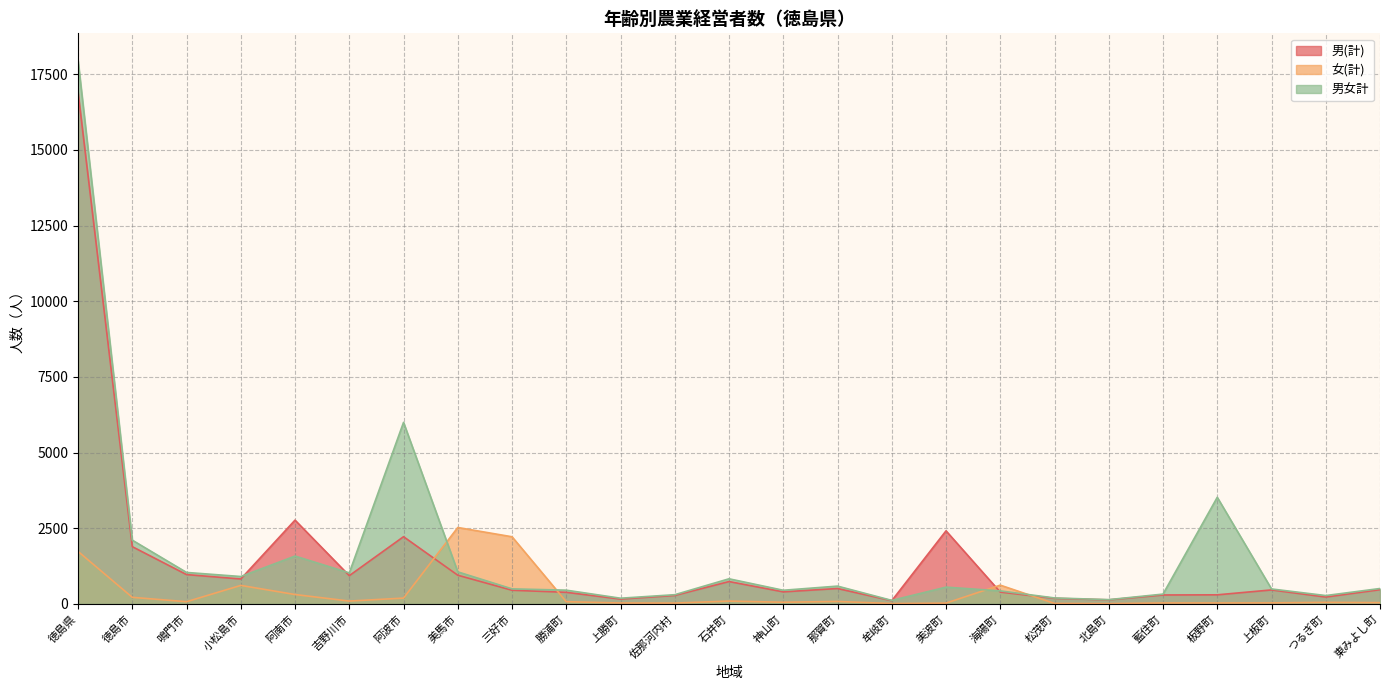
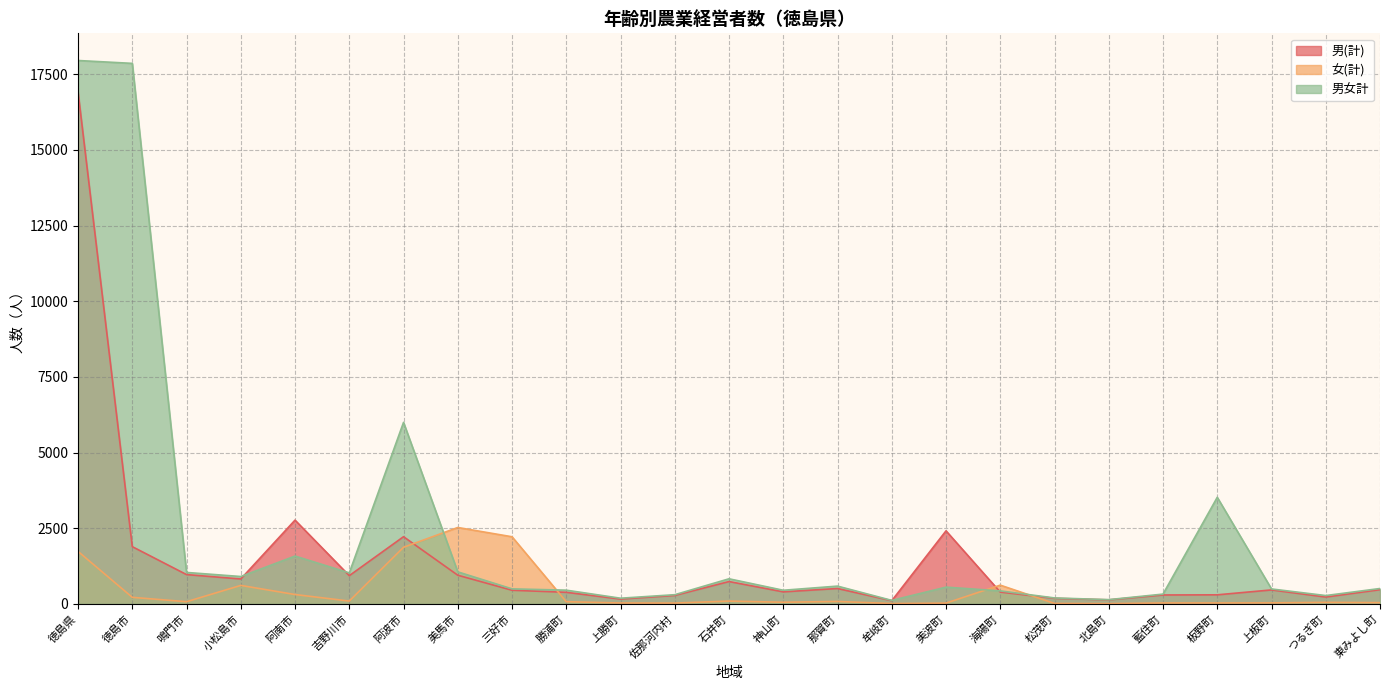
男女計, 徳島市: 2100 -> 17900
女(計), 阿波市: 200 -> 1900
